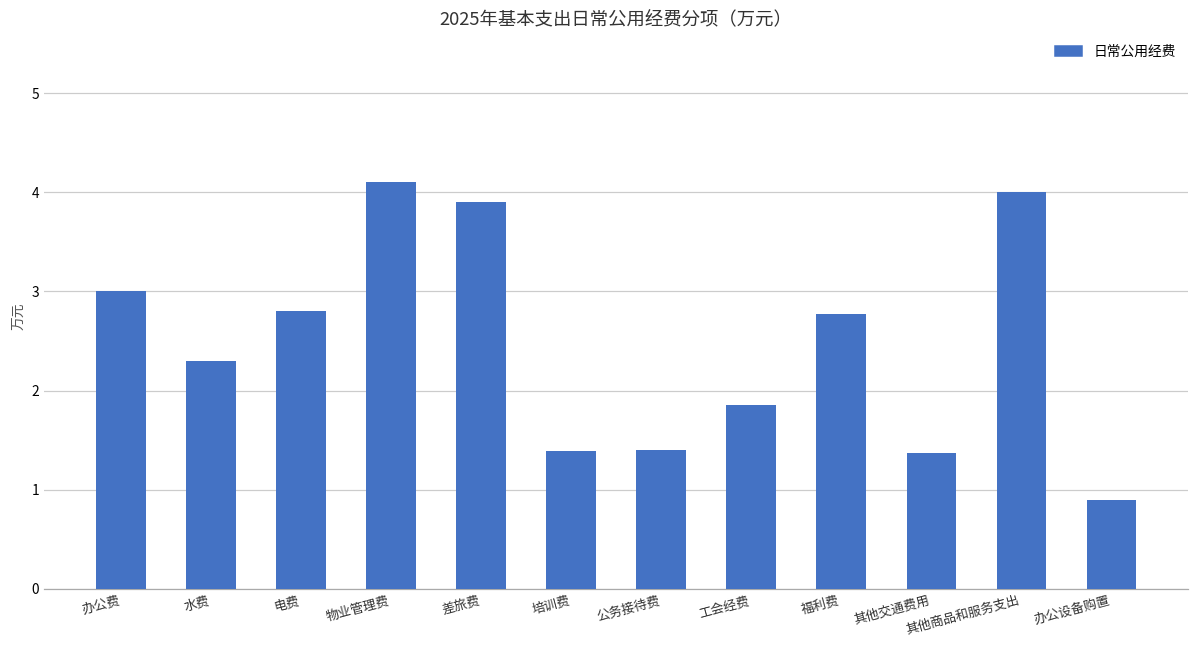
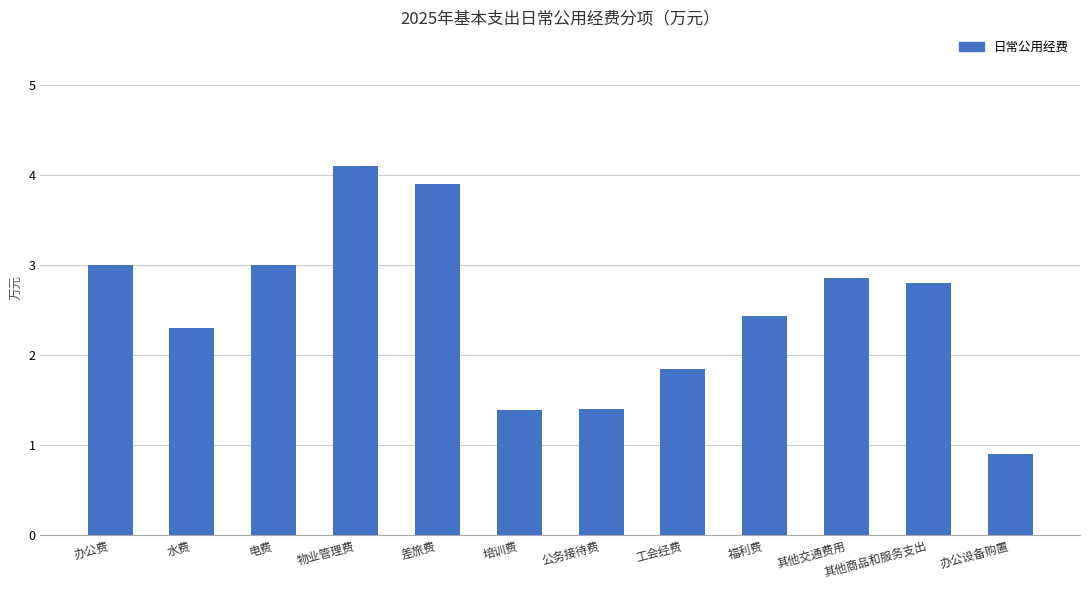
电费: 2.8 -> 3.0
福利费: 2.8 -> 2.4
其他交通费用: 1.4 -> 2.9
其他商品和服务支出: 4.0 -> 2.8
